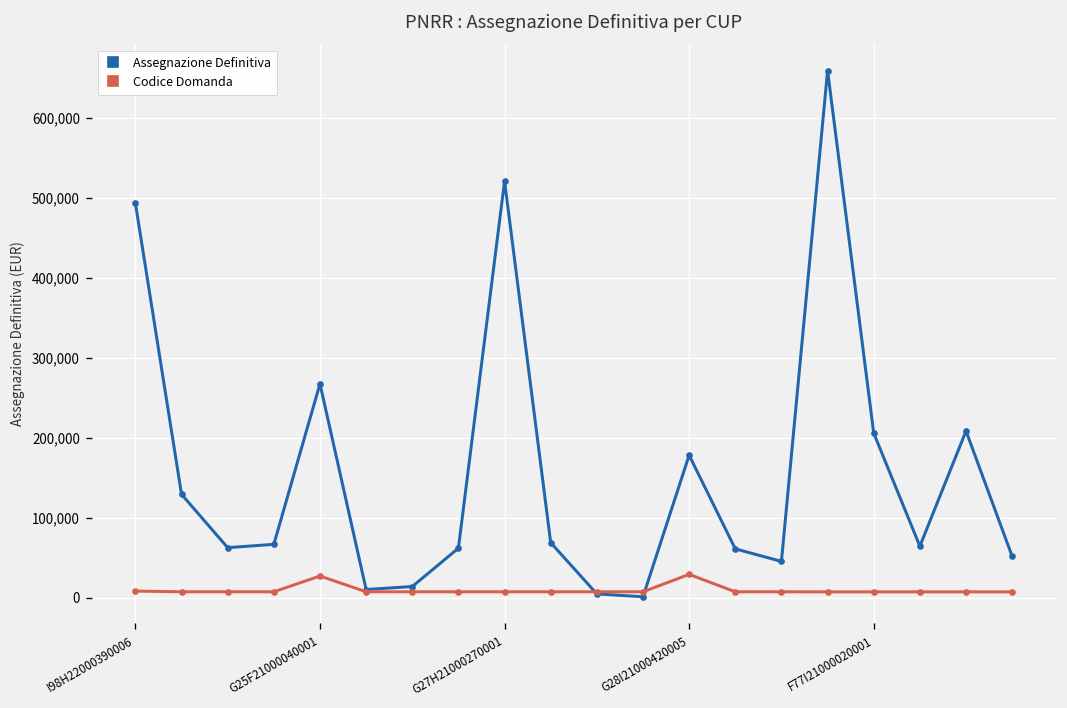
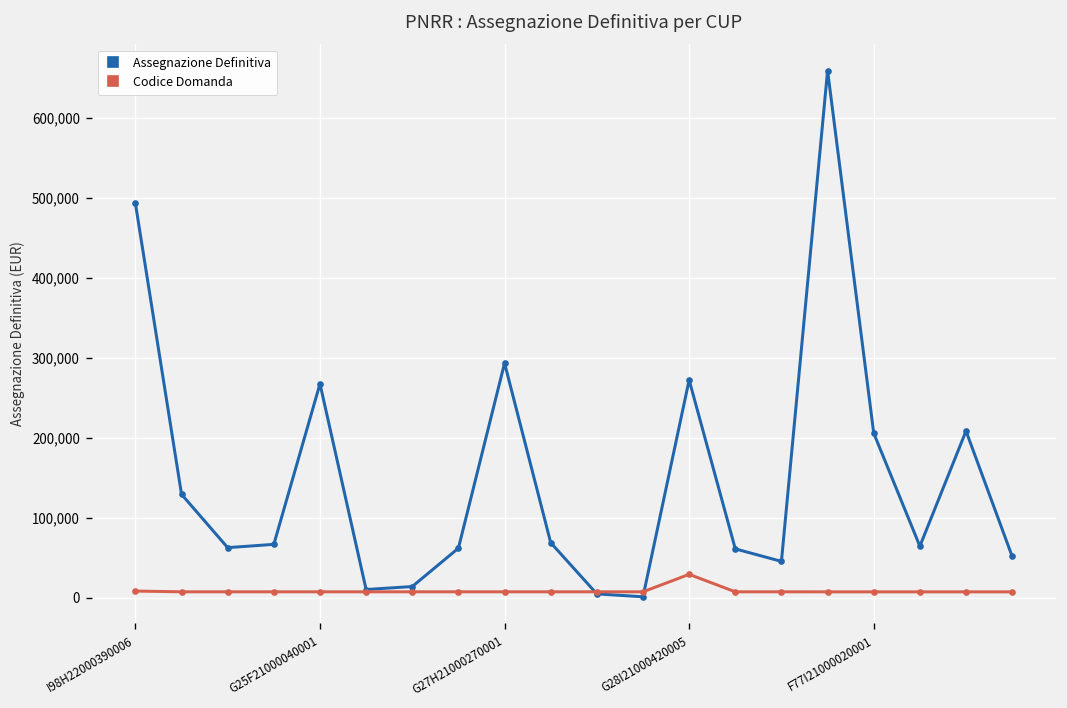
Codice Domanda, G25F21000040001: 30,000 -> 10,000
Assegnazione Definitiva, G27H21000270001: 520,000 -> 290,000
Assegnazione Definitiva, G28I21000420005: 180,000 -> 270,000
